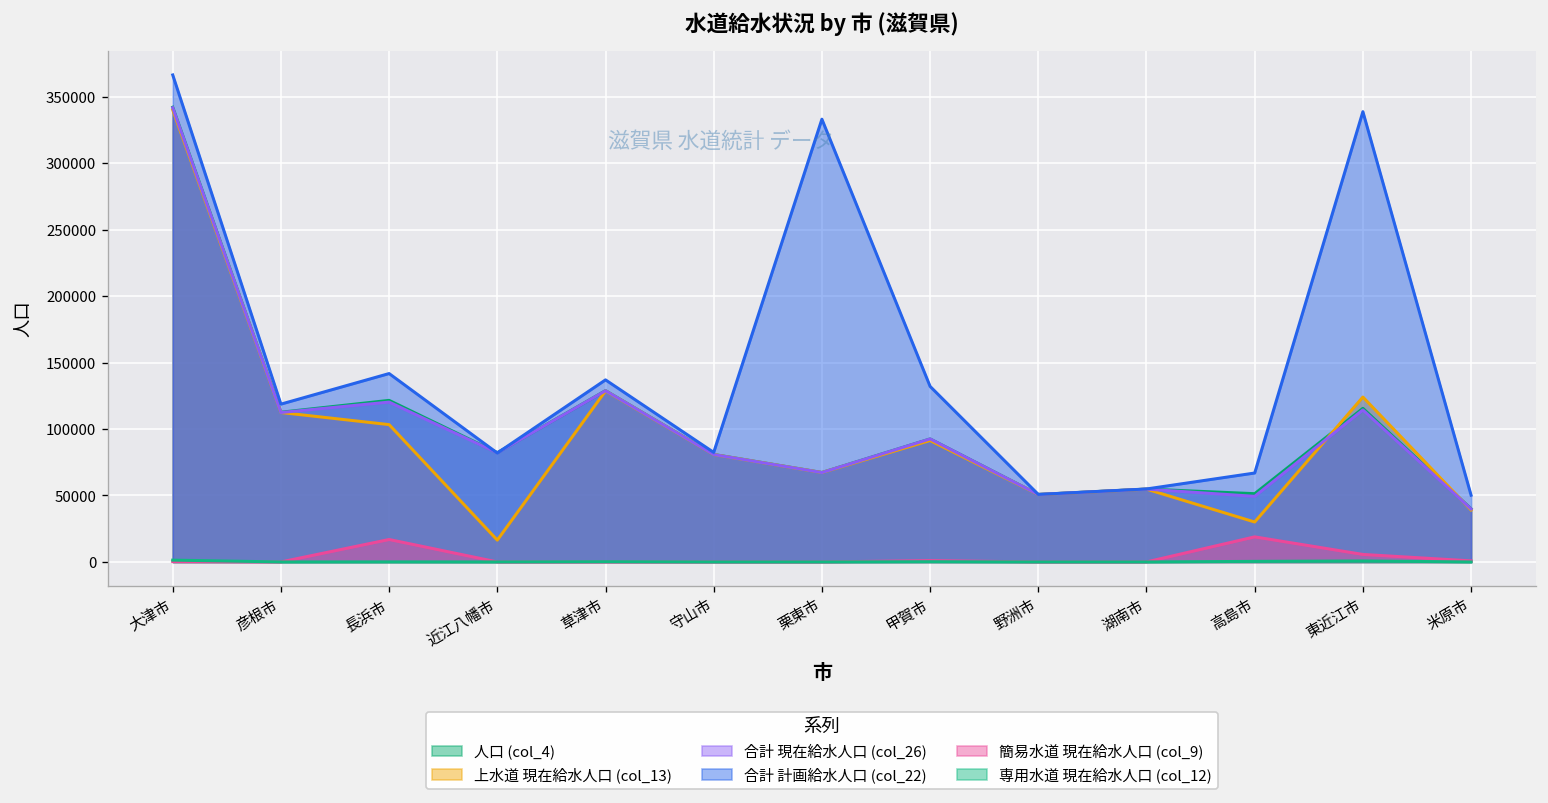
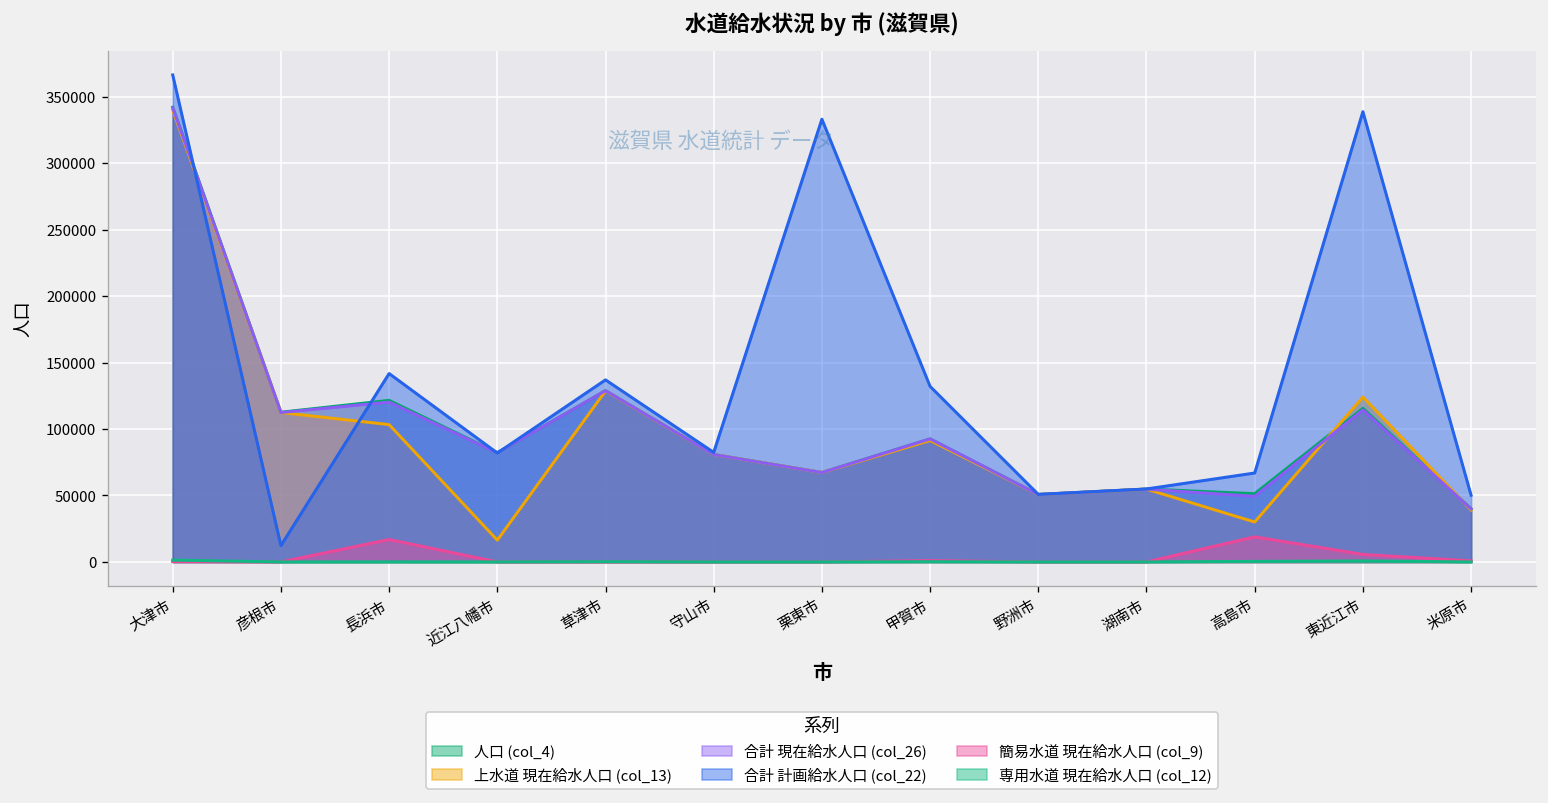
合計 計画給水人口 (col_22), 彦根市: 119000 -> 12000
